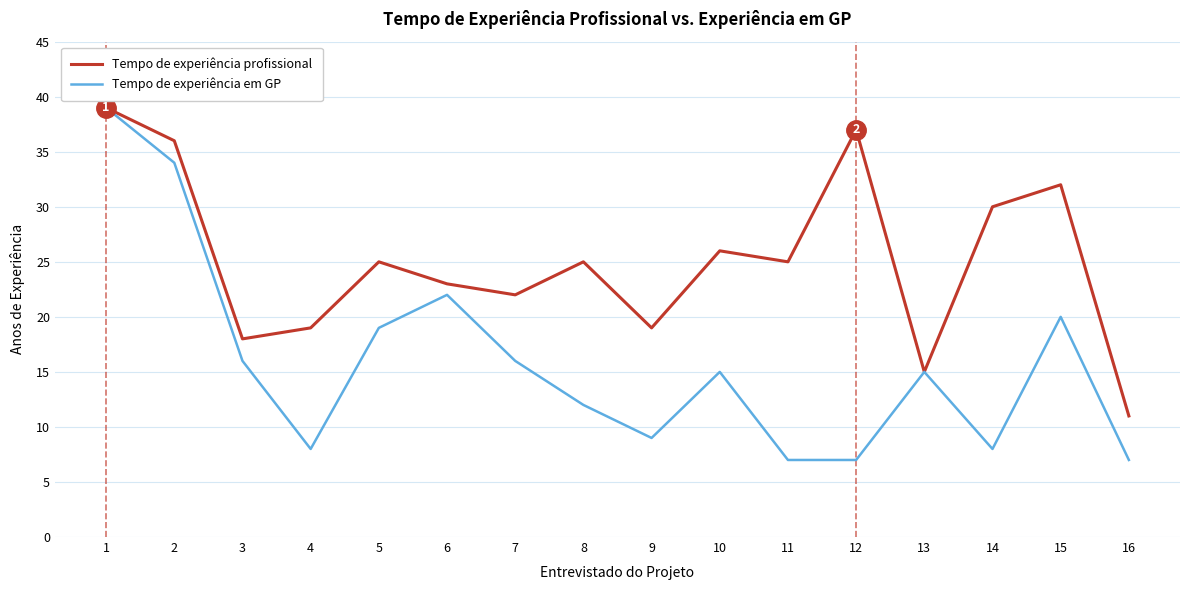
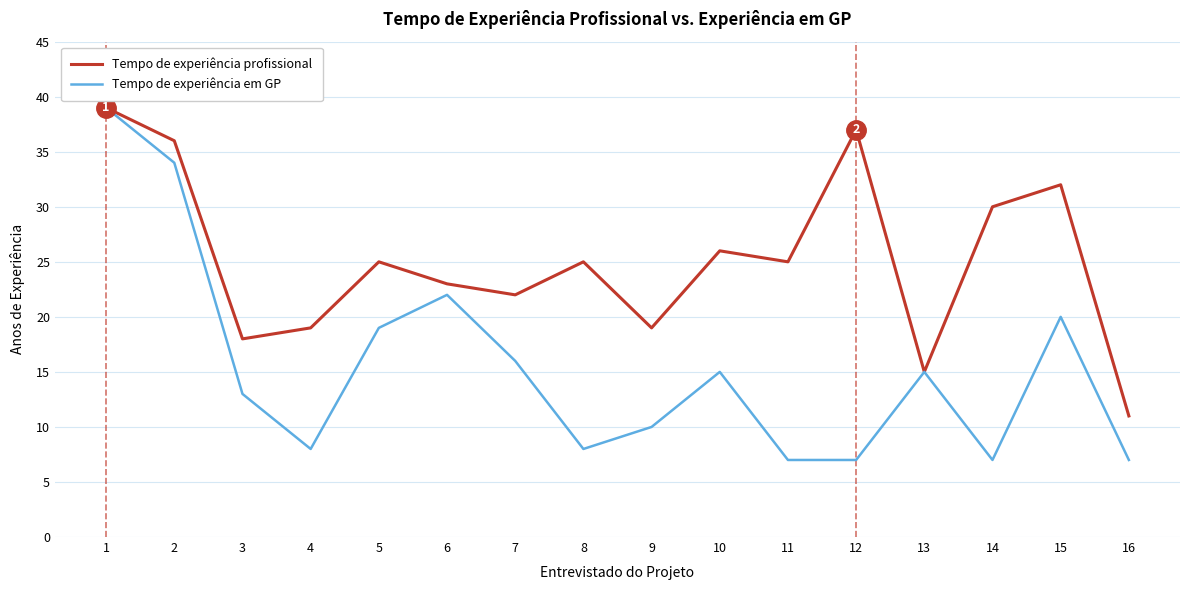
Tempo de experiência em GP, 3: 16 -> 13
Tempo de experiência em GP, 8: 12 -> 8
Tempo de experiência em GP, 9: 9 -> 10
Tempo de experiência em GP, 14: 8 -> 7
